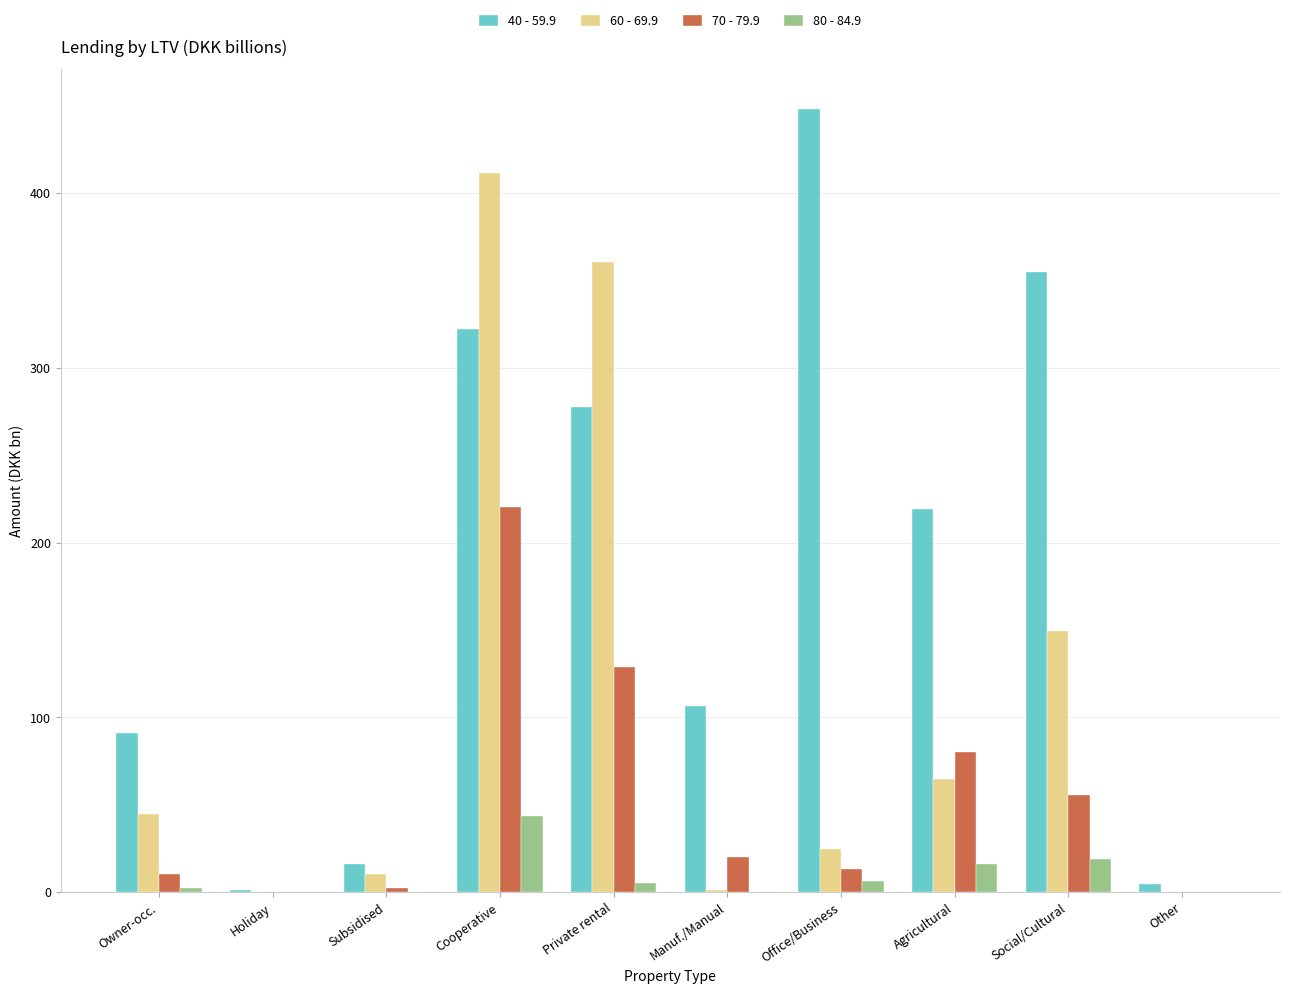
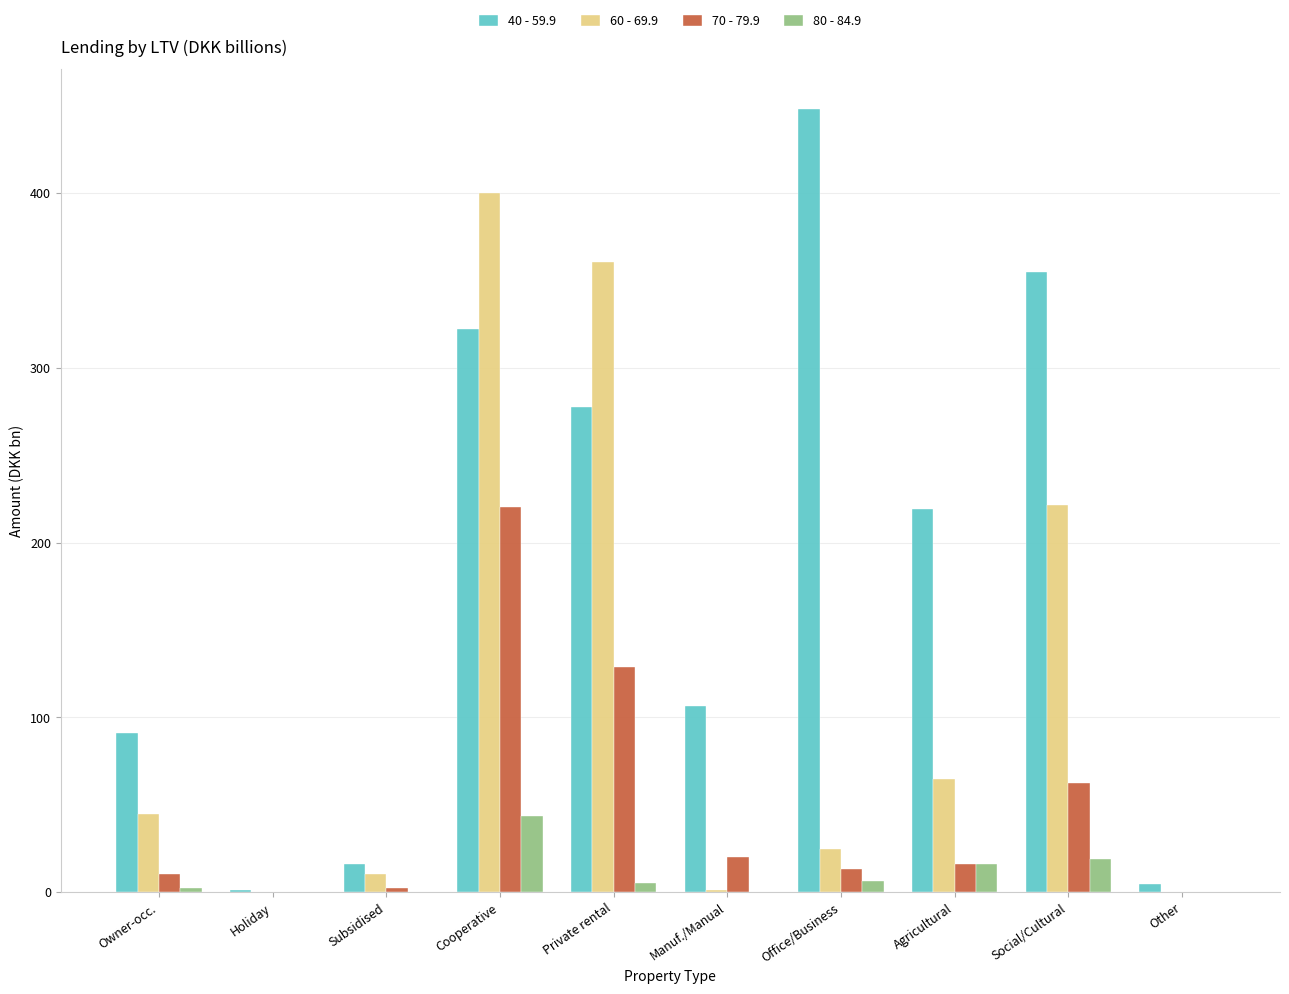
60 - 69.9, Cooperative: 412 -> 400
70 - 79.9, Agricultural: 80 -> 16
60 - 69.9, Social/Cultural: 150 -> 222
70 - 79.9, Social/Cultural: 56 -> 63
